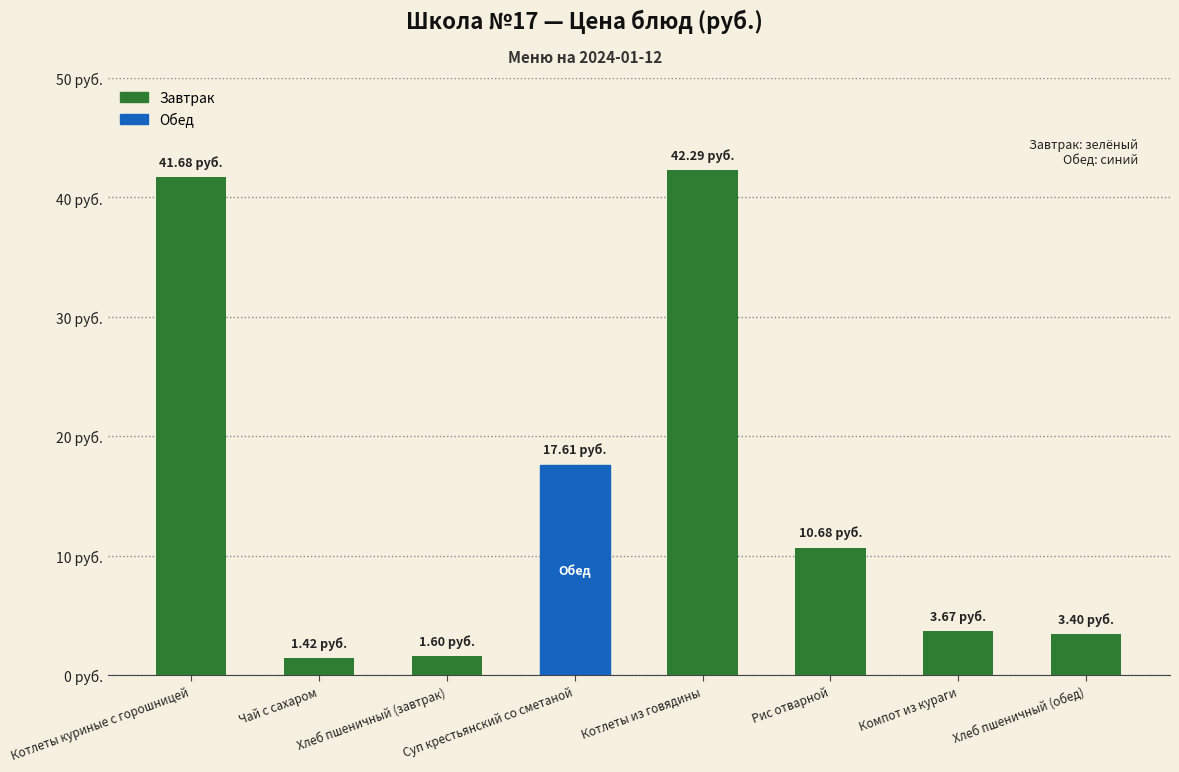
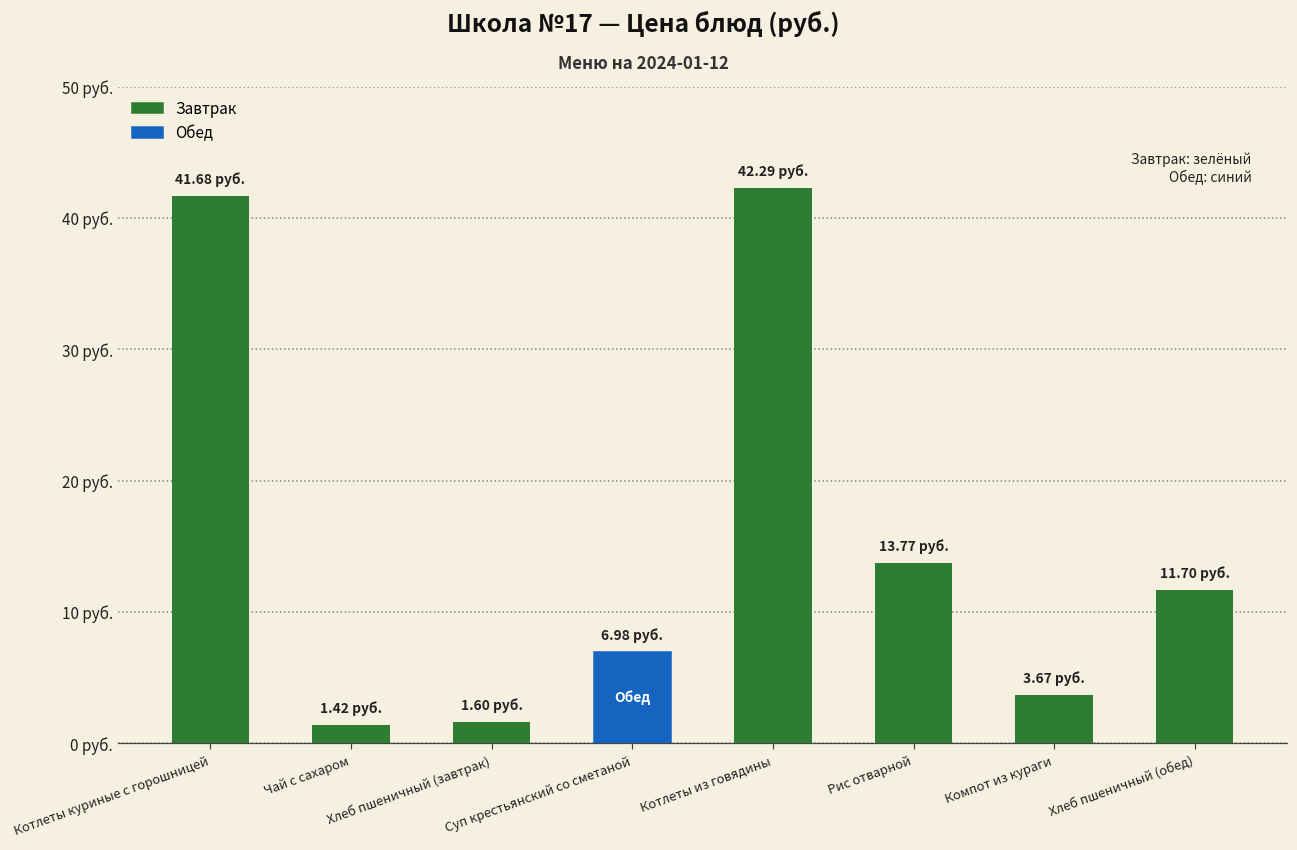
Суп крестьянский со сметаной: 17.61 -> 6.98
Рис отварной: 10.68 -> 13.77
Хлеб пшеничный (обед): 3.40 -> 11.70
